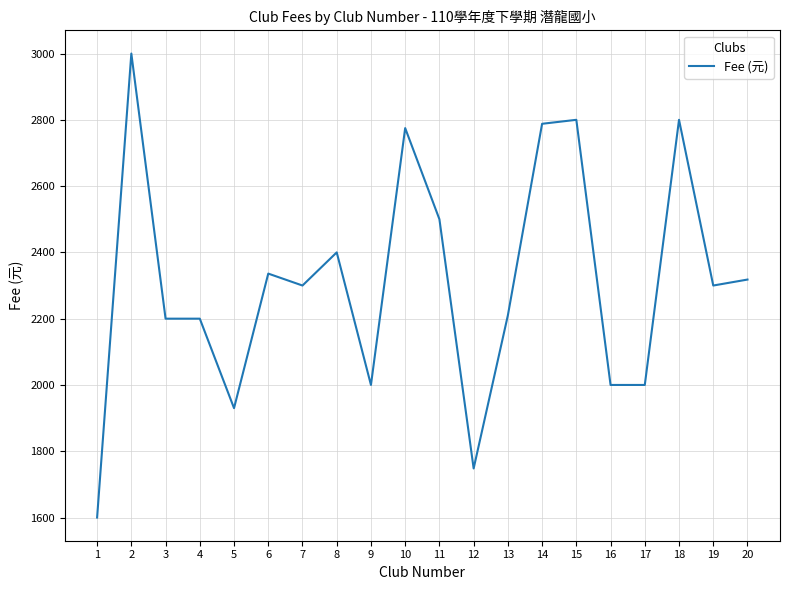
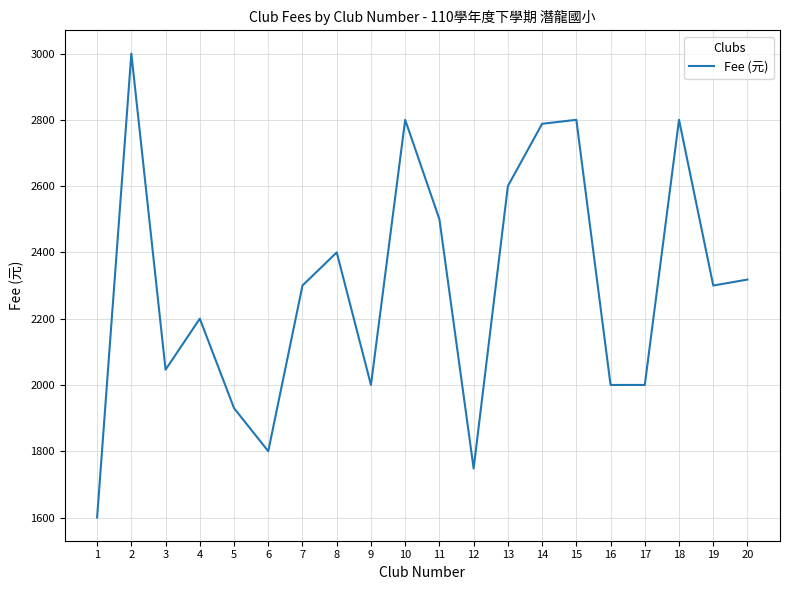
3: 2200 -> 2050
6: 2340 -> 1800
10: 2780 -> 2800
13: 2210 -> 2600
